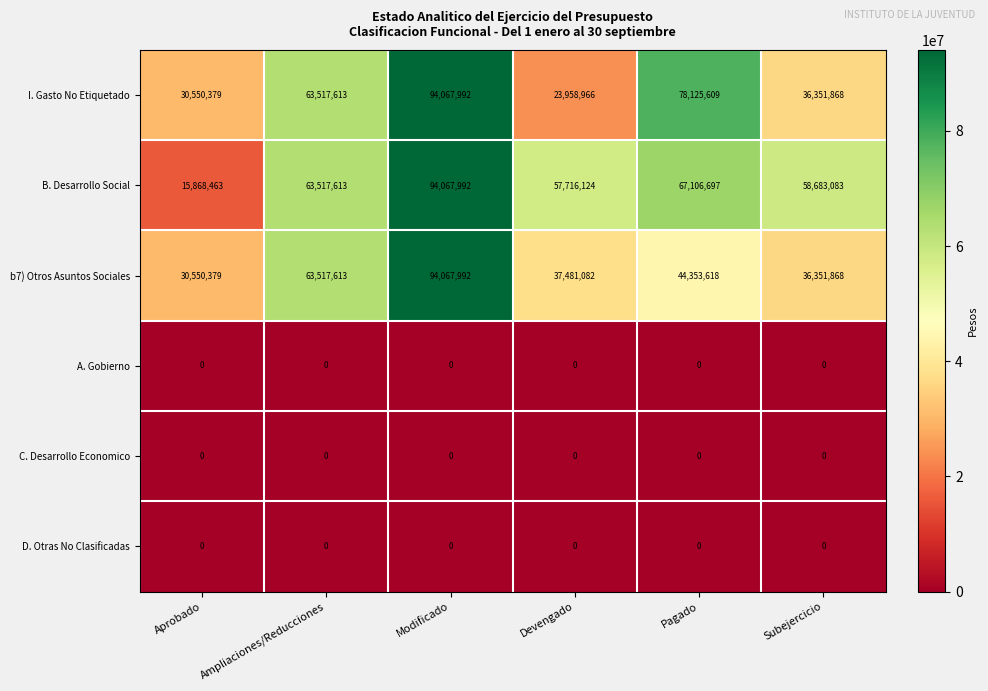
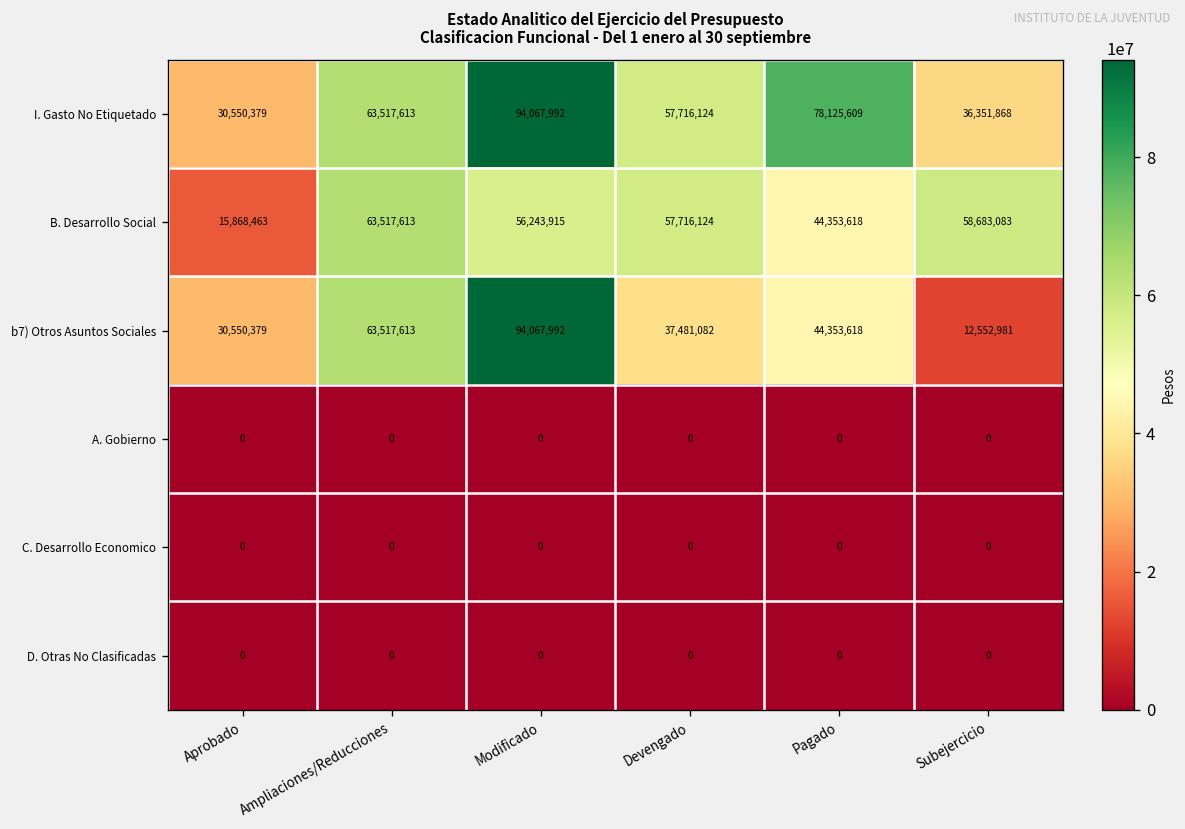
I. Gasto No Etiquetado, Devengado: 23,958,966 -> 57,716,124
B. Desarrollo Social, Modificado: 94,067,992 -> 56,243,915
B. Desarrollo Social, Pagado: 67,106,697 -> 44,353,618
b7) Otros Asuntos Sociales, Subejercicio: 36,351,868 -> 12,552,981
